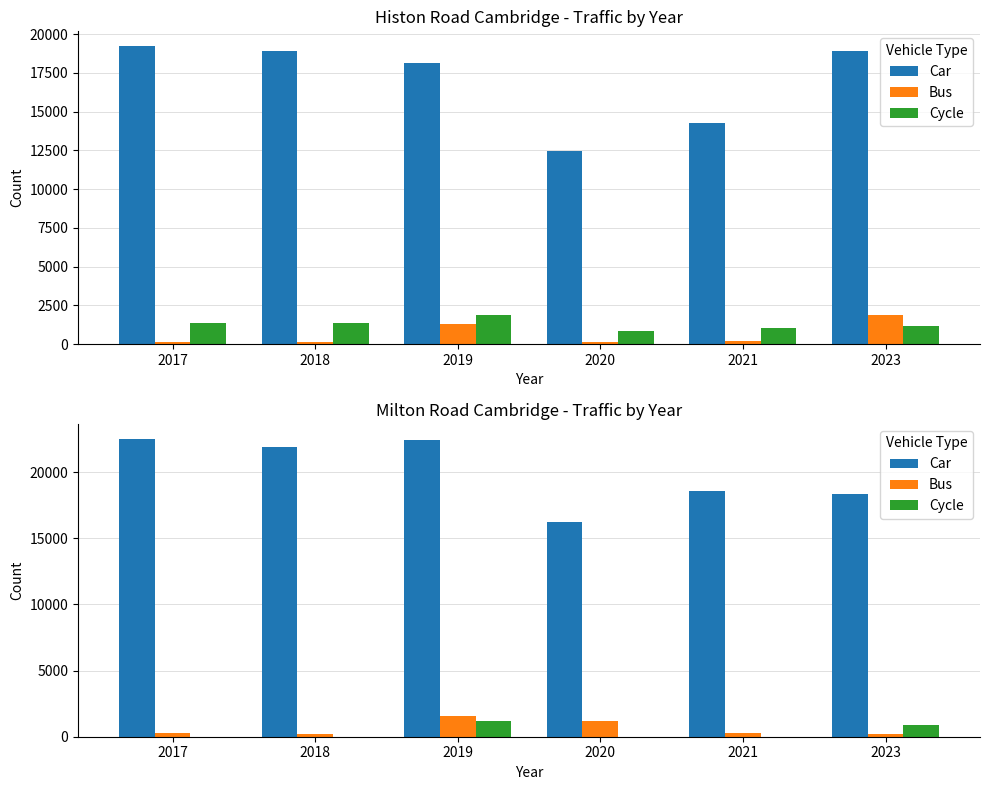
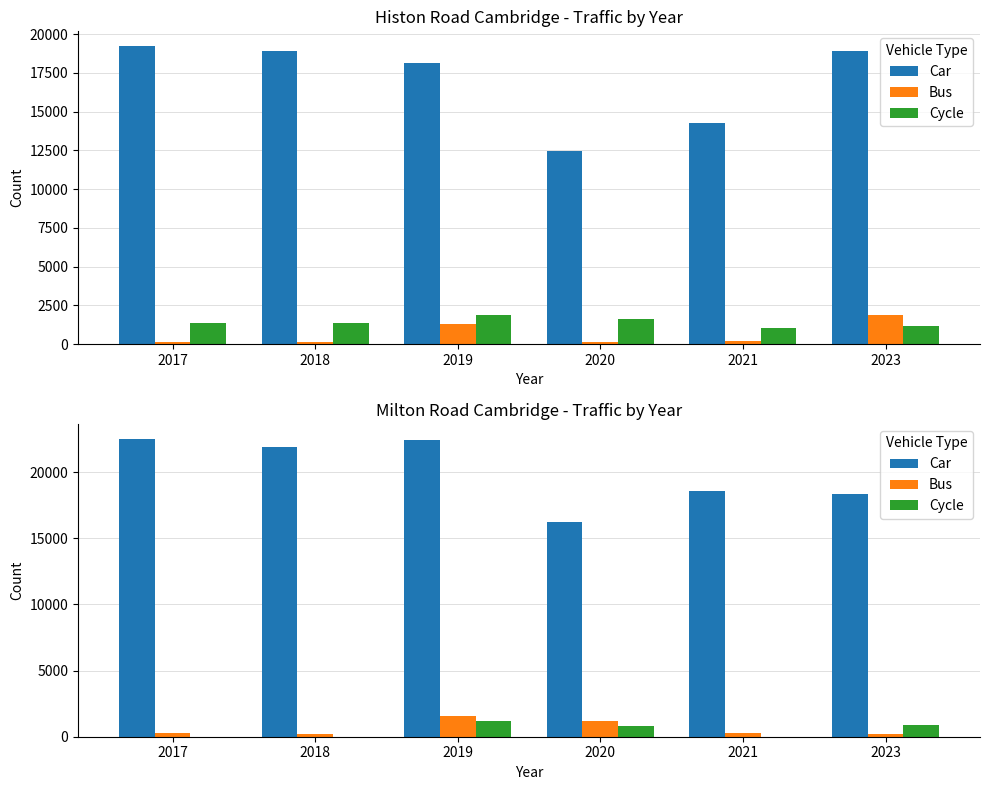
Histon Road Cambridge - Traffic by Year, Cycle, 2020: 800 -> 1600
Milton Road Cambridge - Traffic by Year, Cycle, 2020: 0 -> 800
